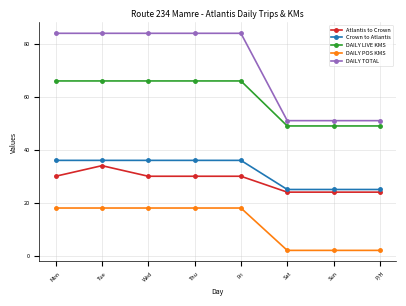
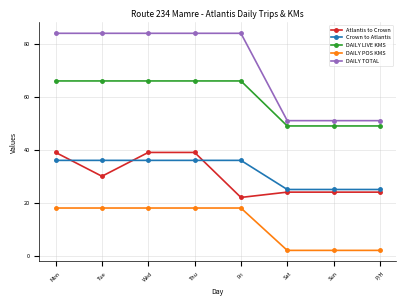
Atlantis to Crown, Mon: 30 -> 39
Atlantis to Crown, Tue: 34 -> 30
Atlantis to Crown, Wed: 30 -> 39
Atlantis to Crown, Thu: 30 -> 39
Atlantis to Crown, Fri: 30 -> 22
